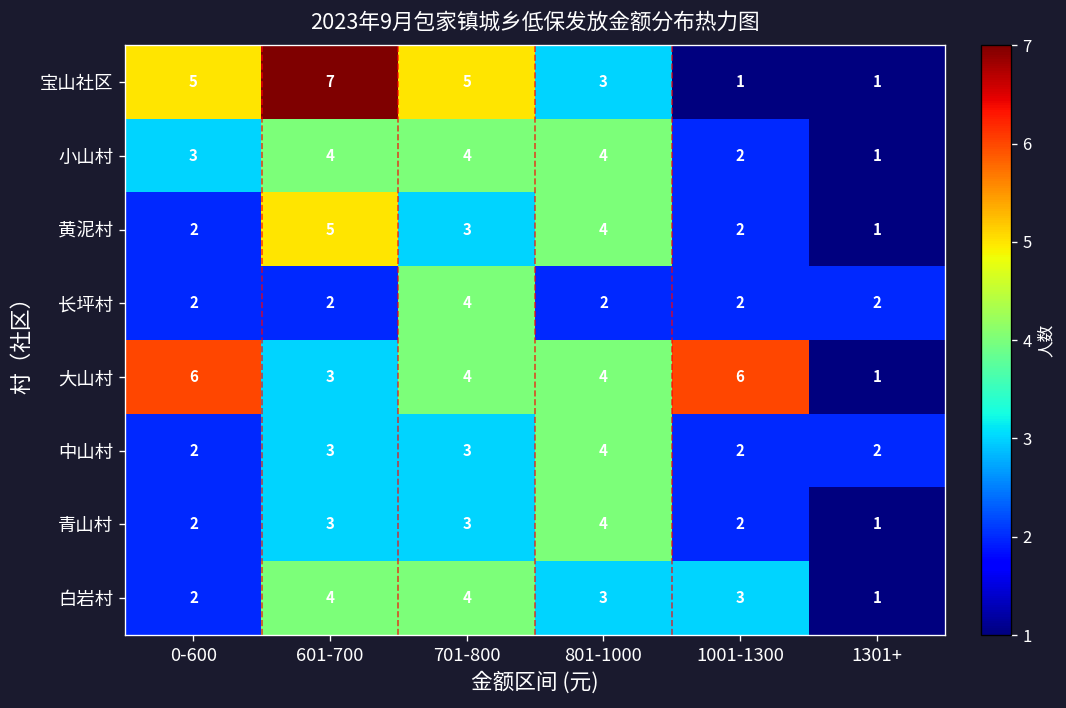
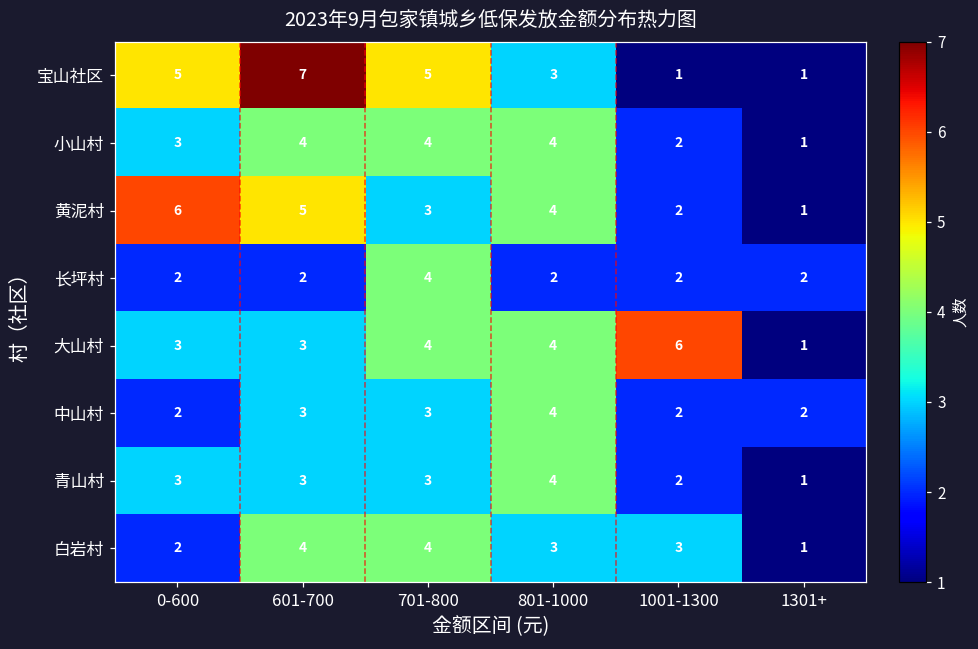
黄泥村, 0-600: 2 -> 6
大山村, 0-600: 6 -> 3
青山村, 0-600: 2 -> 3
